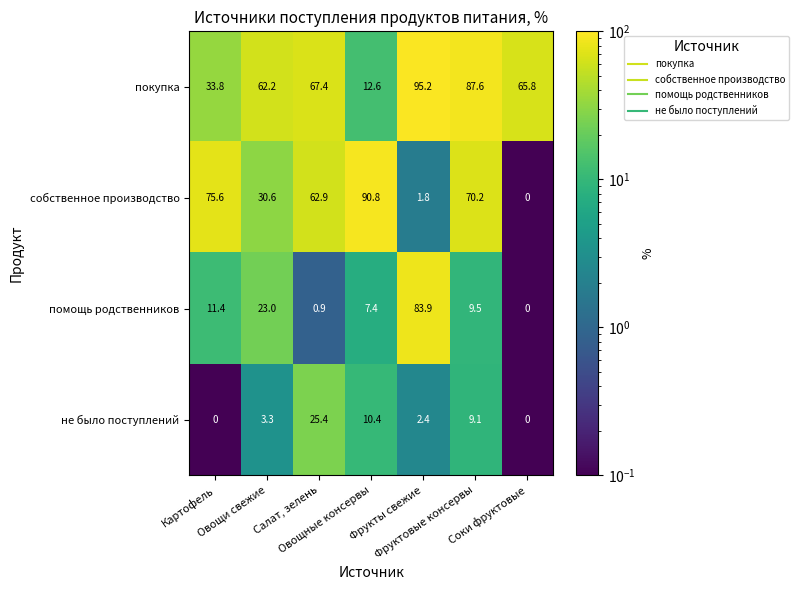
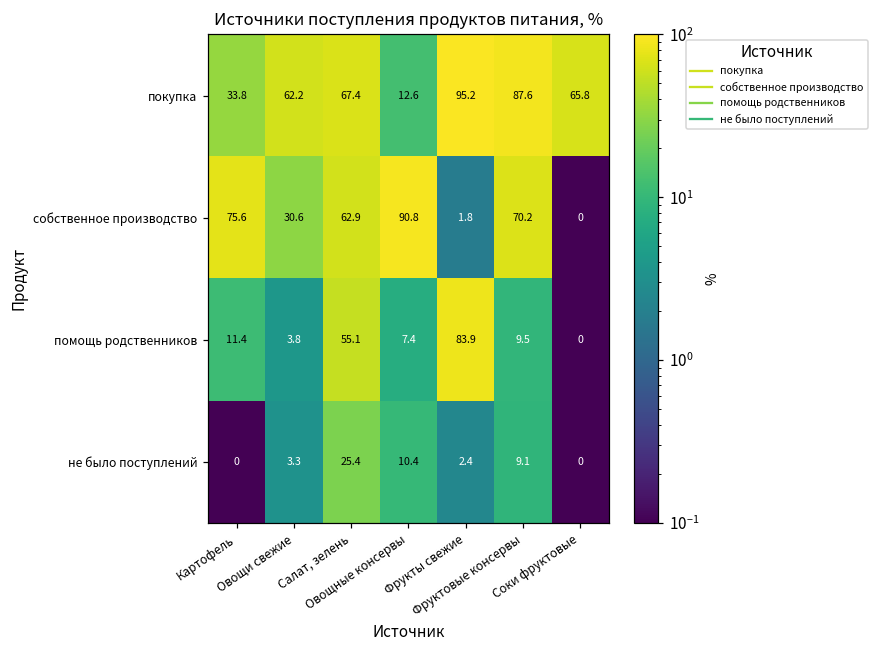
помощь родственников, Овощи свежие: 23.0 -> 3.8
помощь родственников, Салат, зелень: 0.9 -> 55.1
